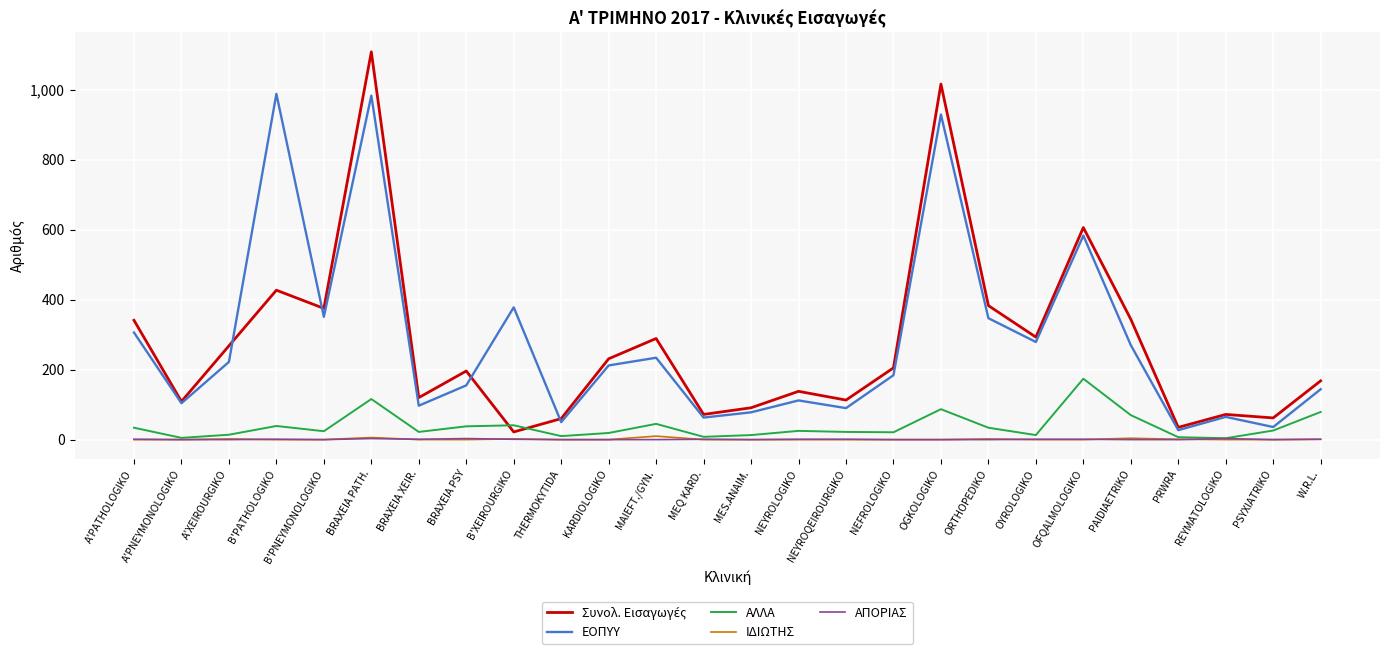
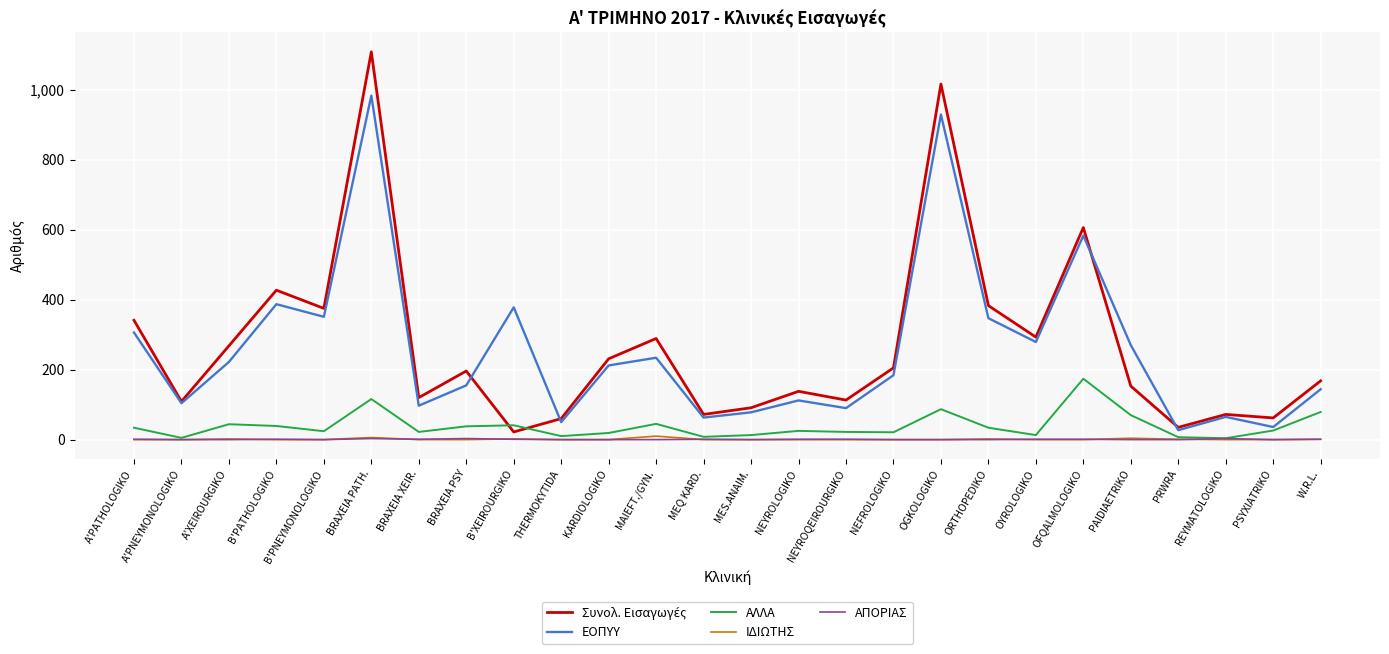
ΑΛΛΑ, A'XEIROURGIKO: 10 -> 40
ΕΟΠΥΥ, B'PATHOLOGIKO: 990 -> 390
Συνολ. Εισαγωγές, PAIDIAETRIKO: 340 -> 150
